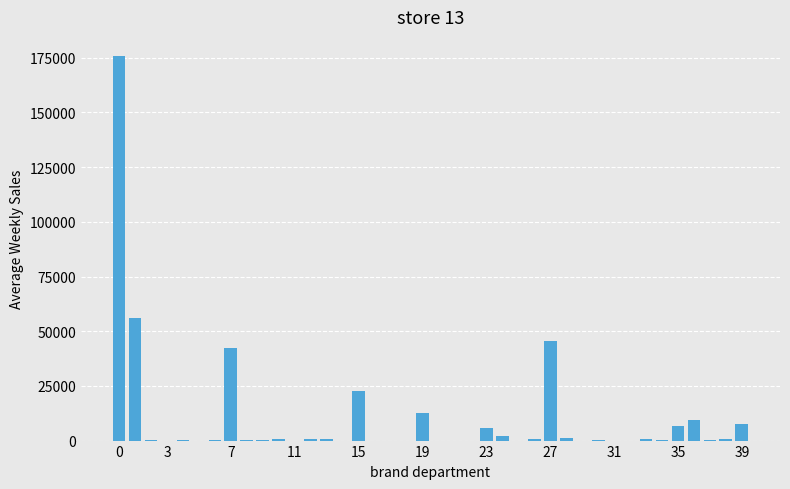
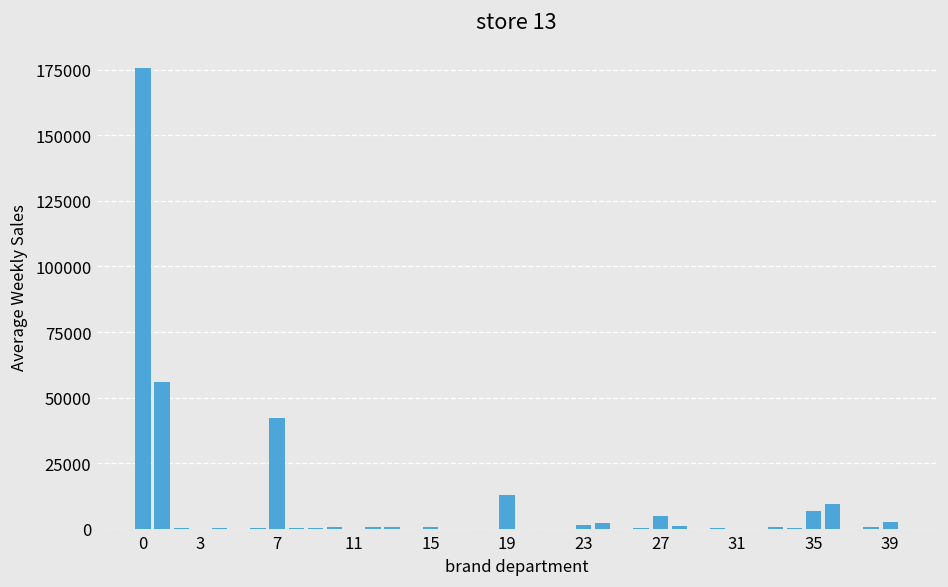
15: 23000 -> 1000
23: 6000 -> 1000
27: 46000 -> 5000
39: 8000 -> 3000
